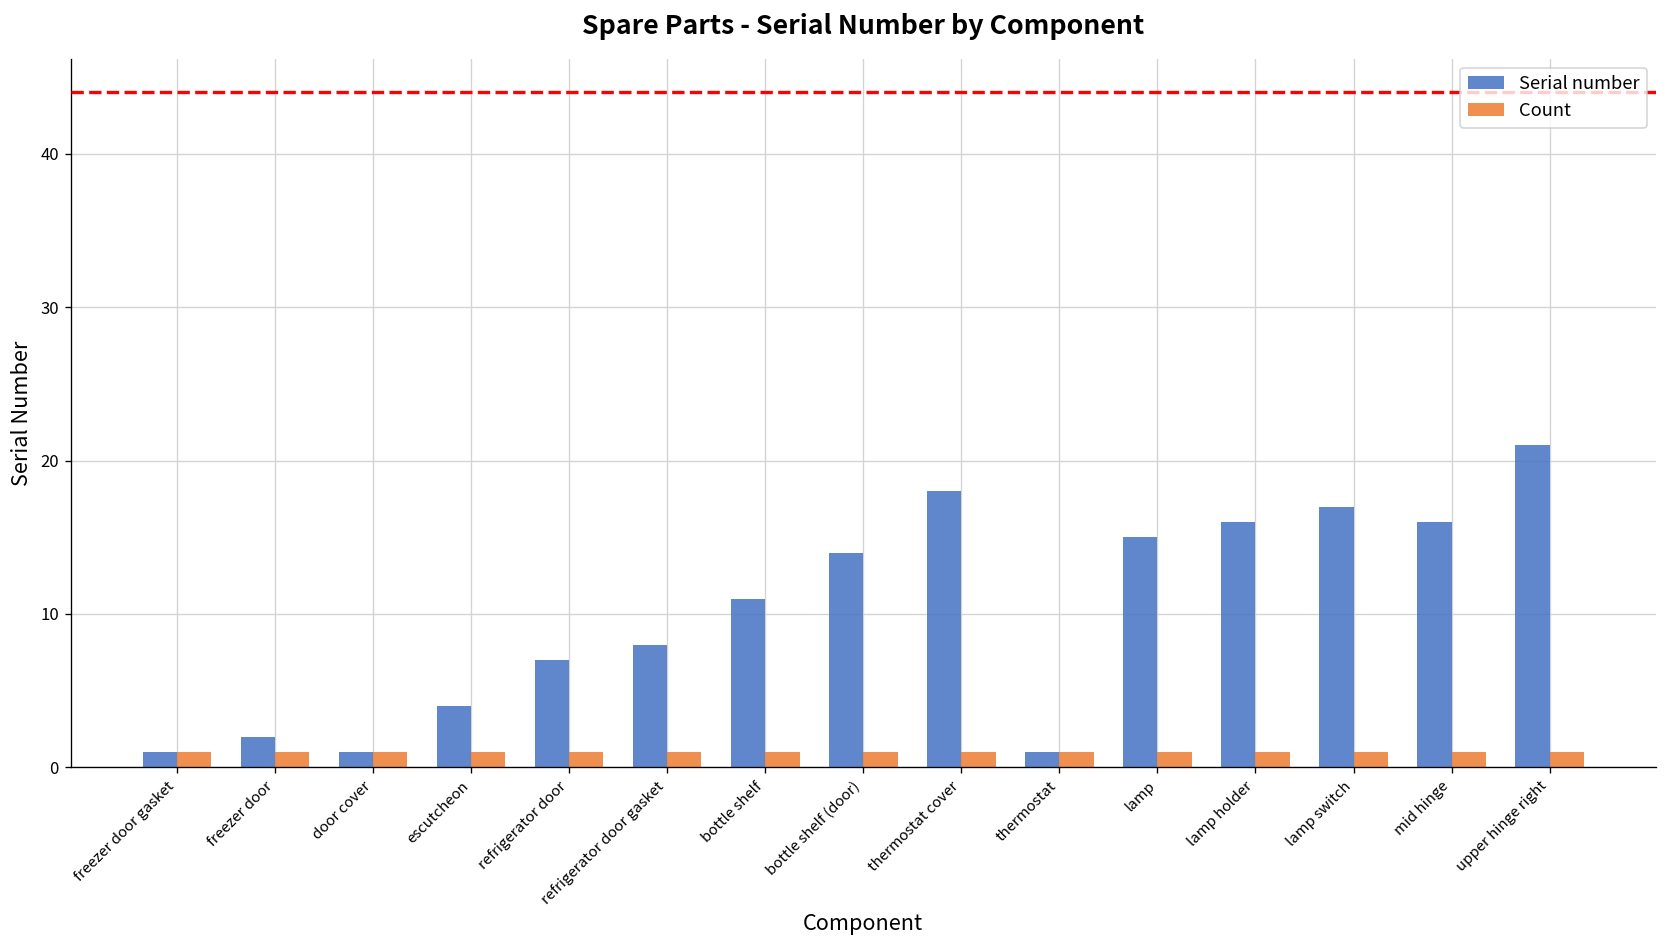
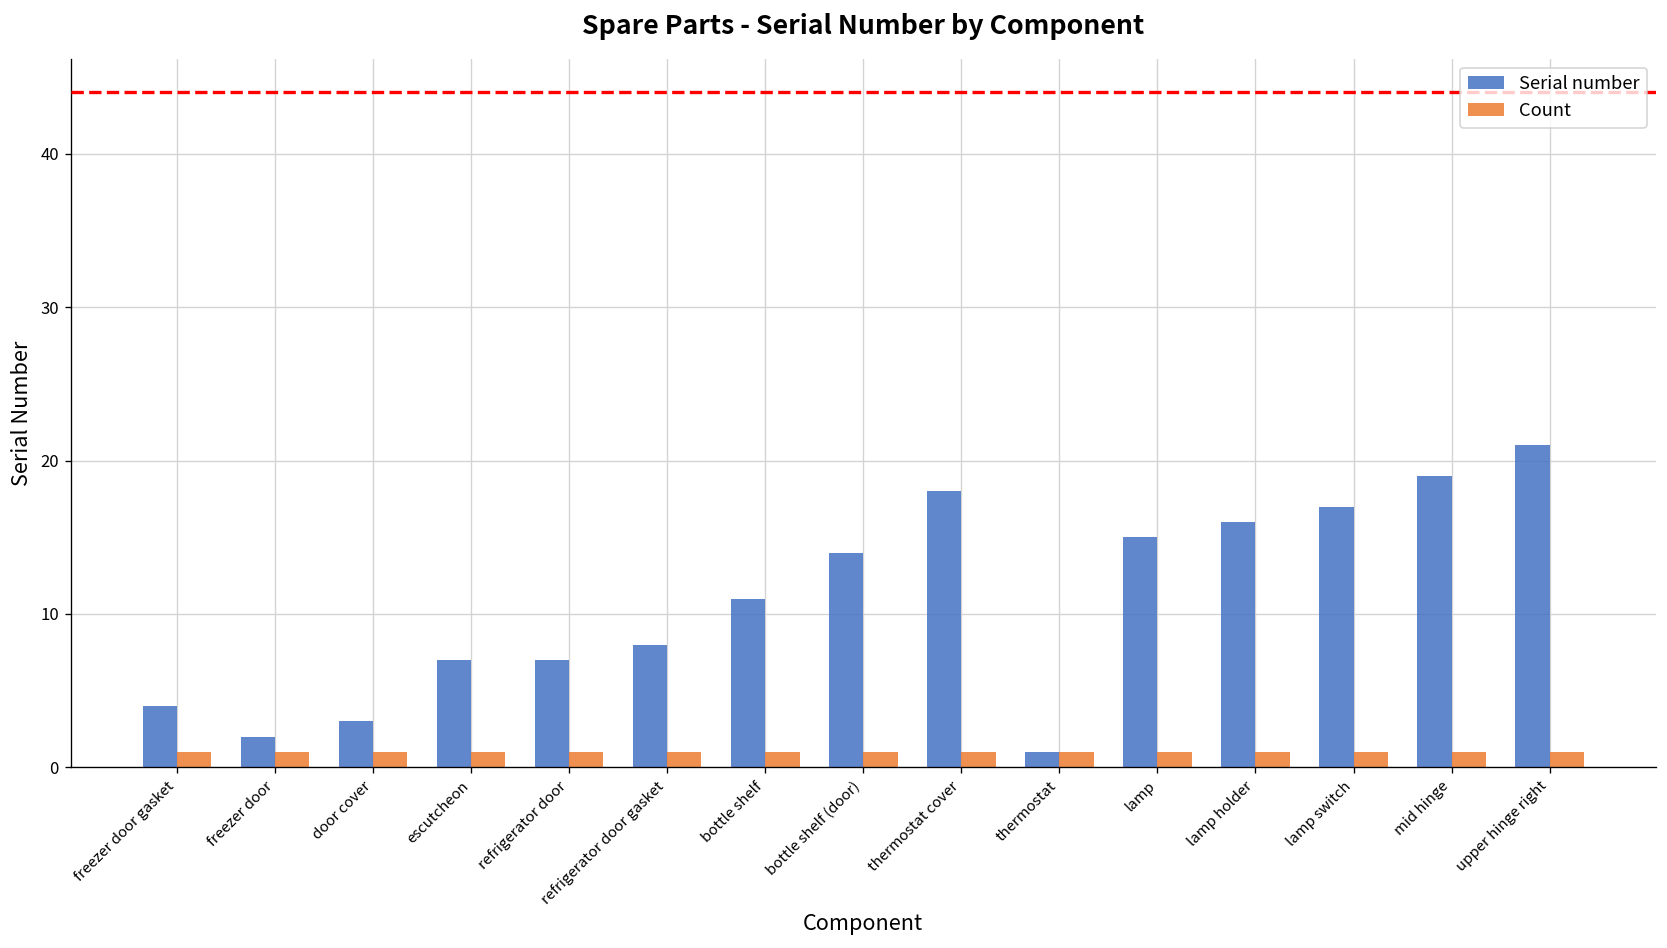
Serial number, freezer door gasket: 1 -> 4
Serial number, door cover: 1 -> 3
Serial number, escutcheon: 4 -> 7
Serial number, mid hinge: 16 -> 19
